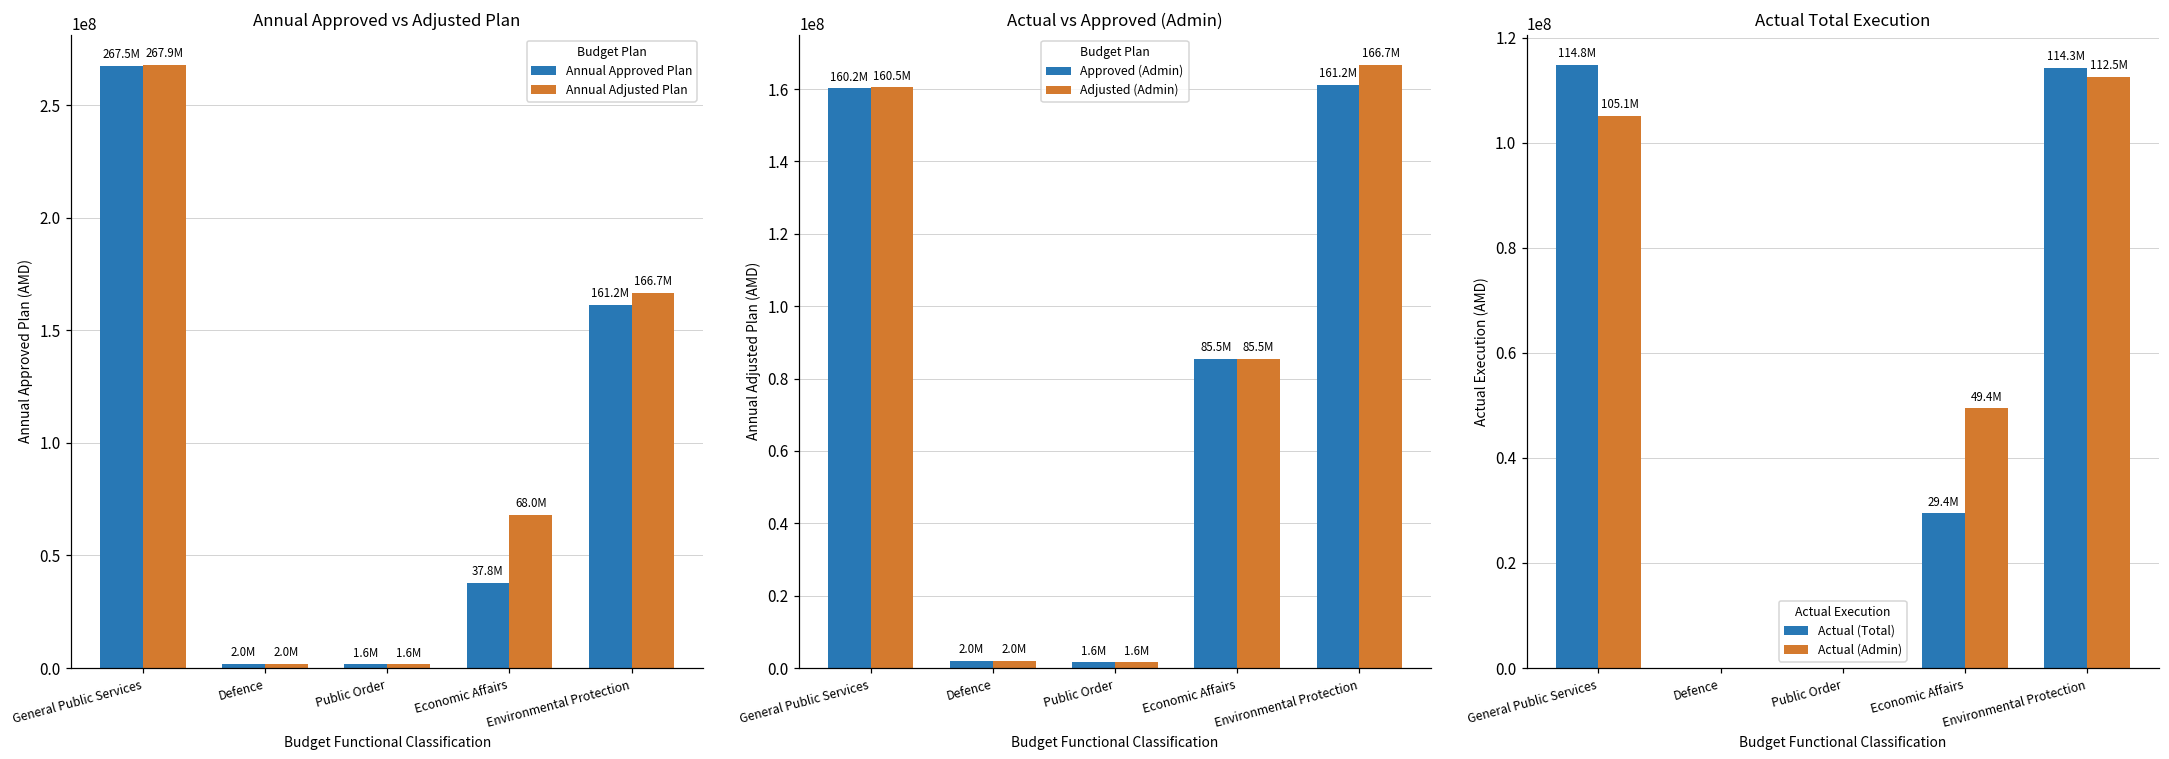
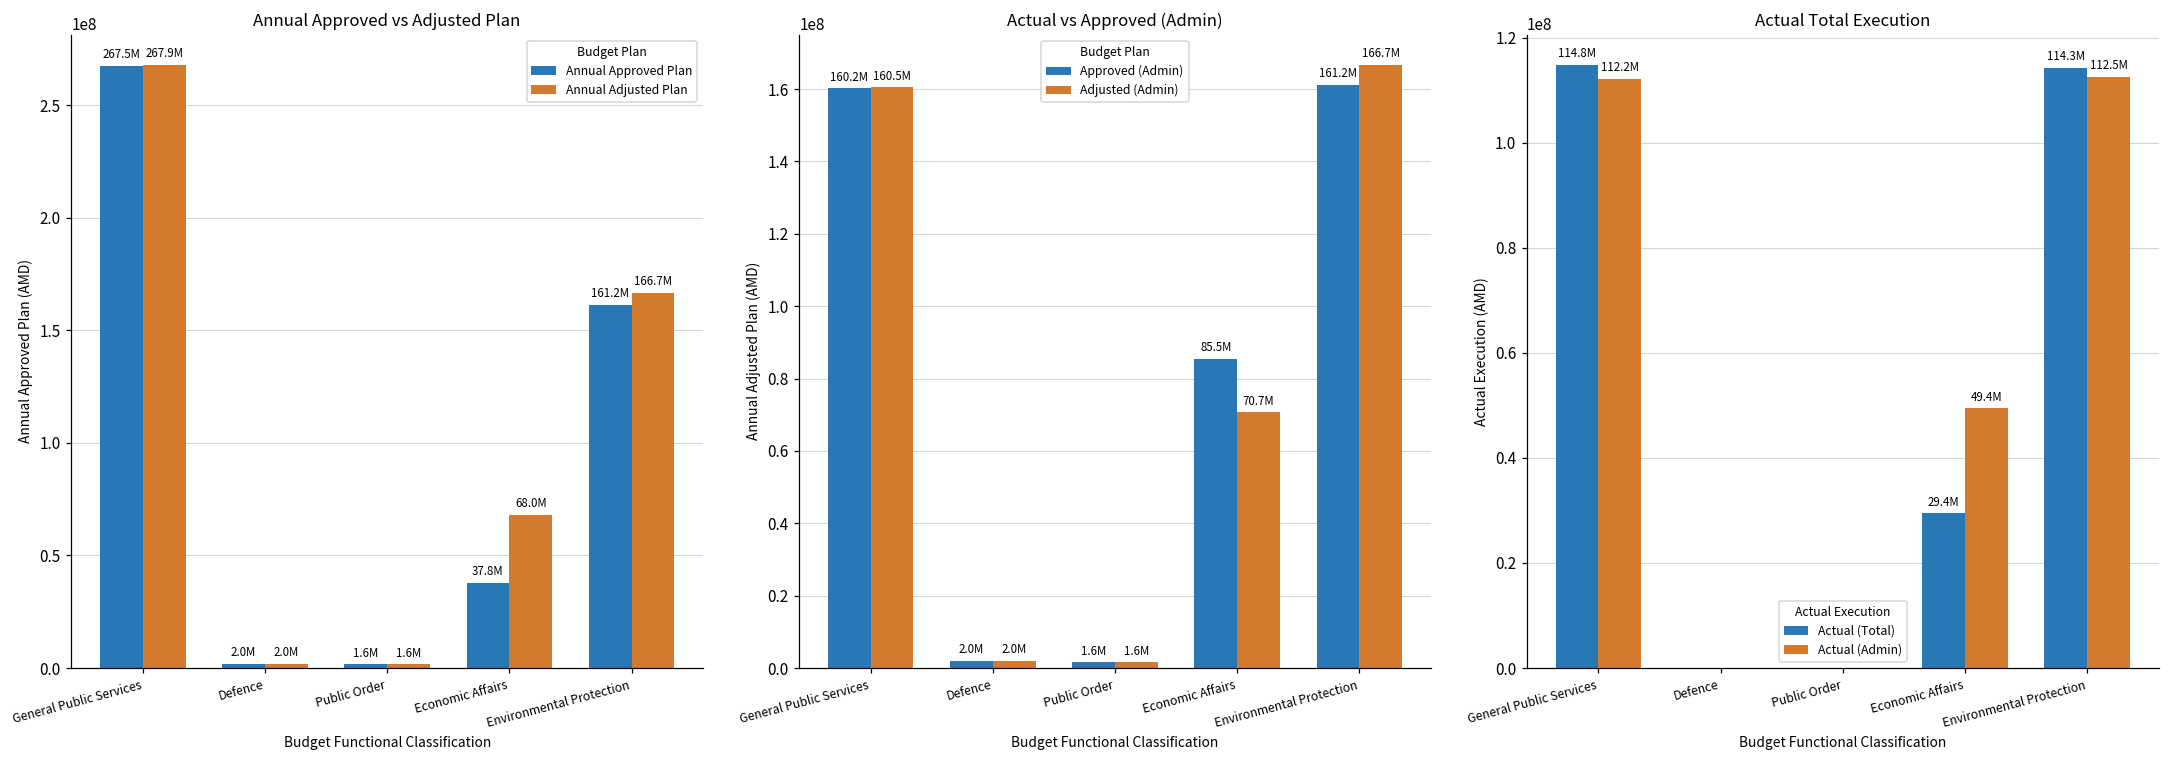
Actual vs Approved (Admin), Adjusted (Admin), Economic Affairs: 85.5M -> 70.7M
Actual Total Execution, Actual (Admin), General Public Services: 105.1M -> 112.2M
